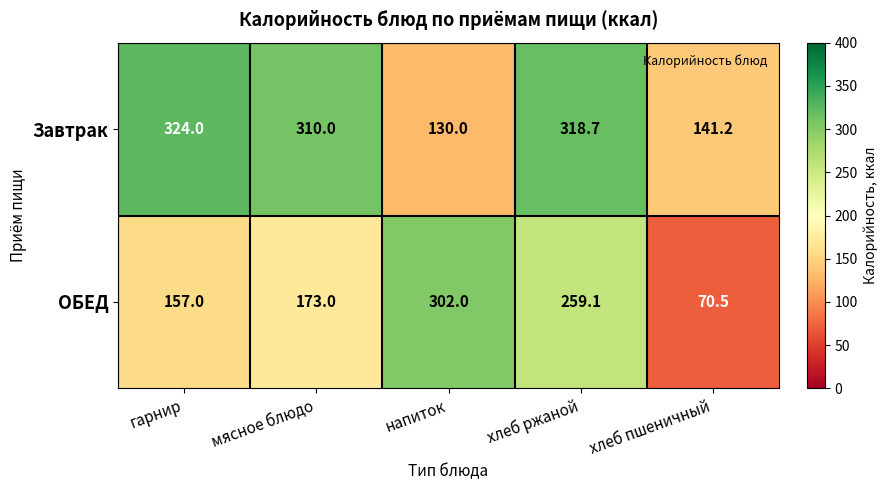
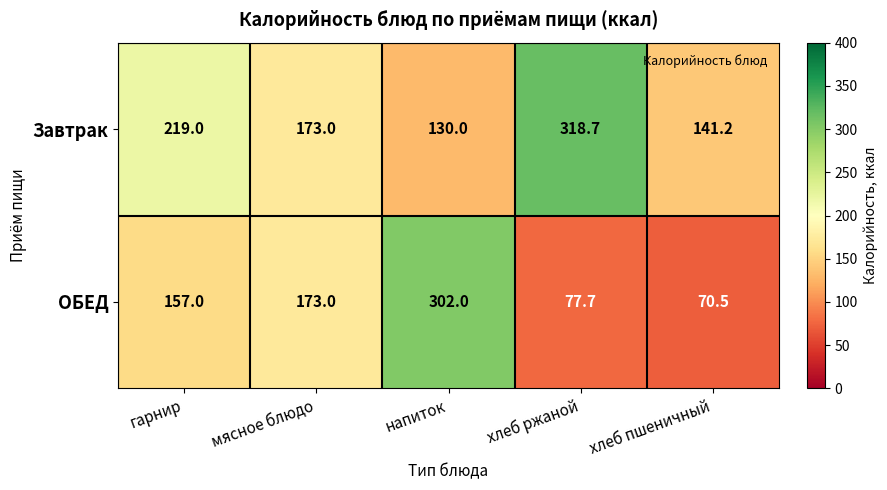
Завтрак, гарнир: 324.0 -> 219.0
Завтрак, мясное блюдо: 310.0 -> 173.0
ОБЕД, хлеб ржаной: 259.1 -> 77.7
